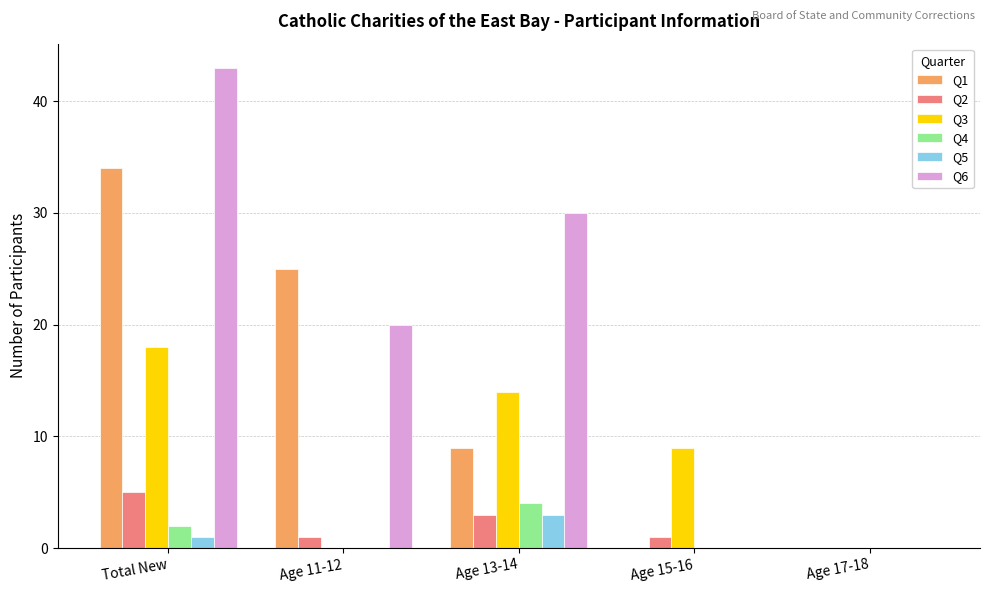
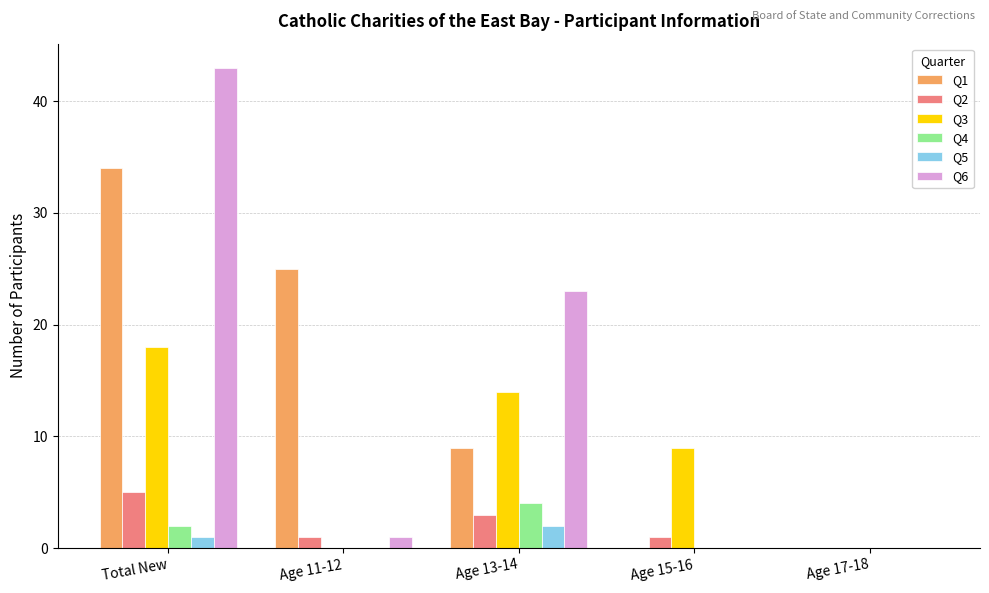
Q6, Age 11-12: 20 -> 1
Q5, Age 13-14: 3 -> 2
Q6, Age 13-14: 30 -> 23
